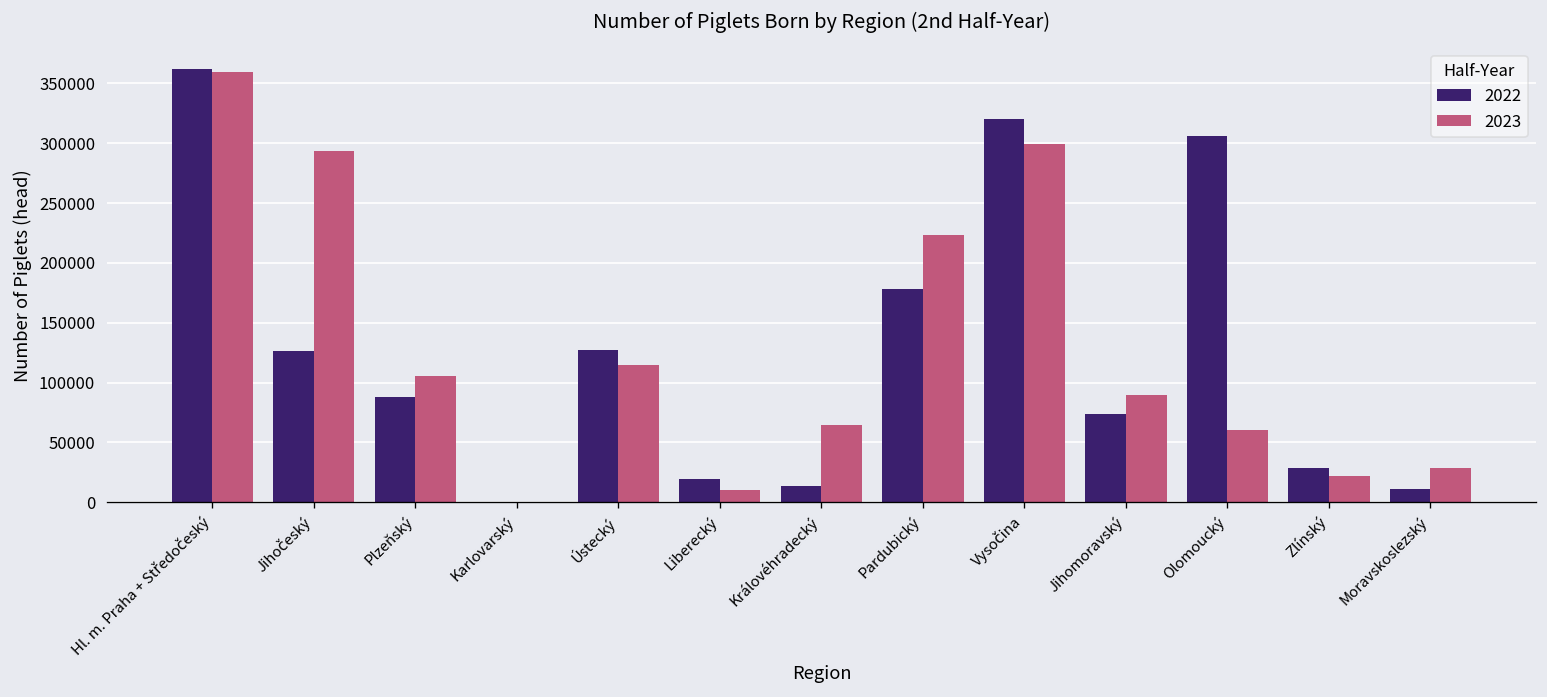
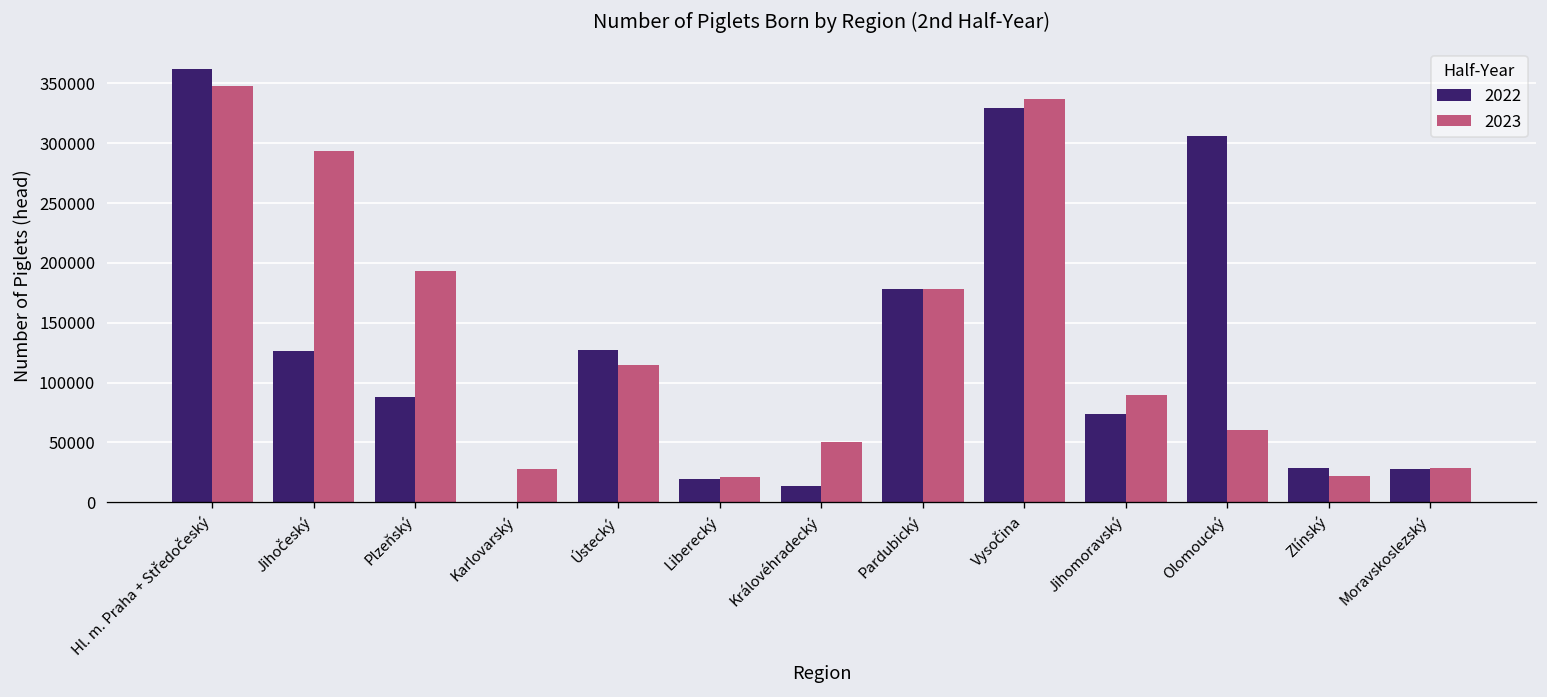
2023, Hl. m. Praha + Středočeský: 360000 -> 350000
2023, Plzeňský: 110000 -> 190000
2023, Karlovarský: 0 -> 30000
2023, Liberecký: 10000 -> 20000
2023, Královéhradecký: 60000 -> 50000
2023, Pardubický: 220000 -> 180000
2022, Vysočina: 320000 -> 330000
2023, Vysočina: 300000 -> 340000
2022, Moravskoslezský: 10000 -> 30000
